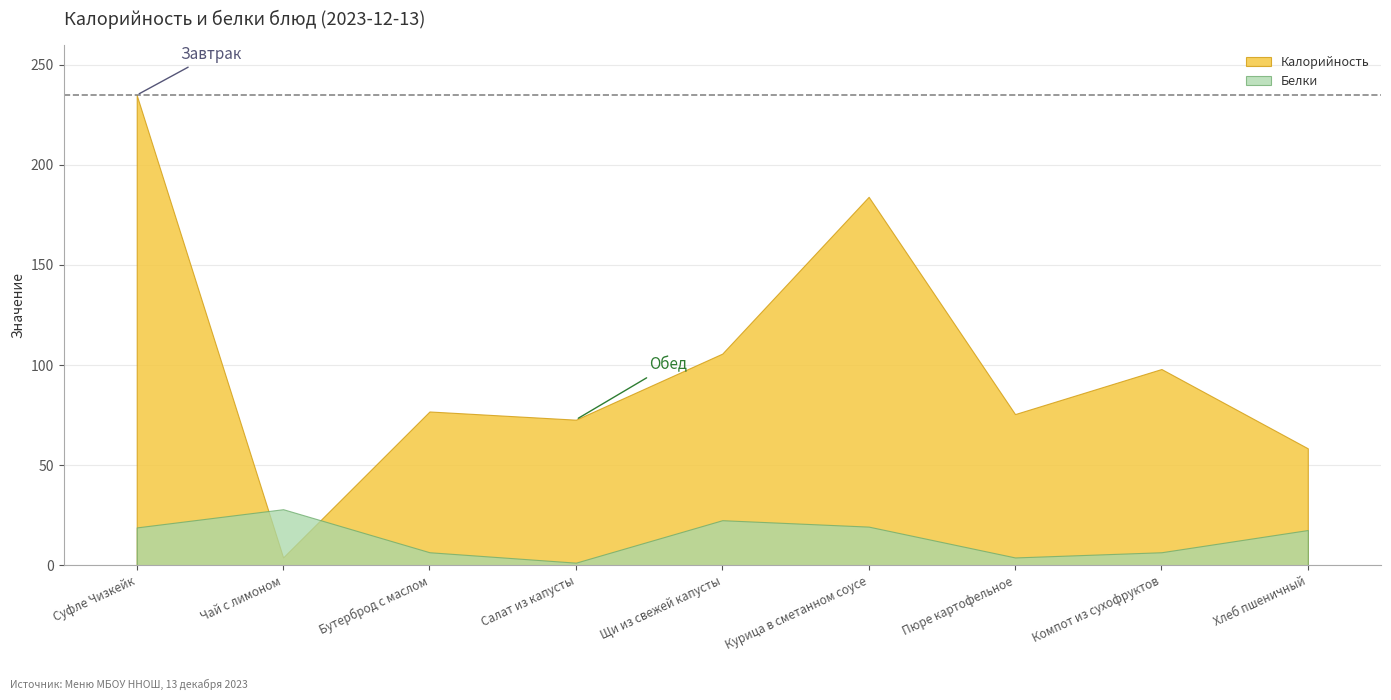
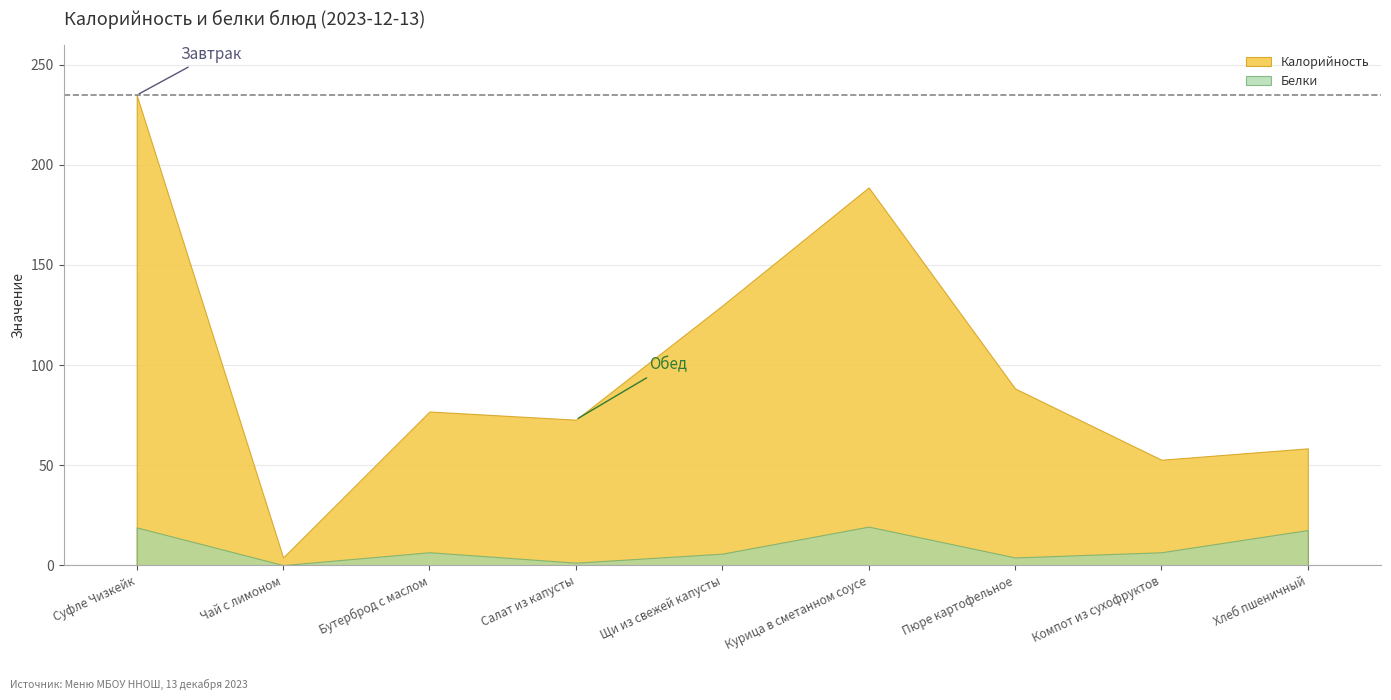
Белки, Чай с лимоном: 28 -> 0
Калорийность, Щи из свежей капусты: 106 -> 130
Белки, Щи из свежей капусты: 23 -> 6
Калорийность, Курица в сметанном соусе: 184 -> 189
Калорийность, Пюре картофельное: 76 -> 88
Калорийность, Компот из сухофруктов: 98 -> 53
